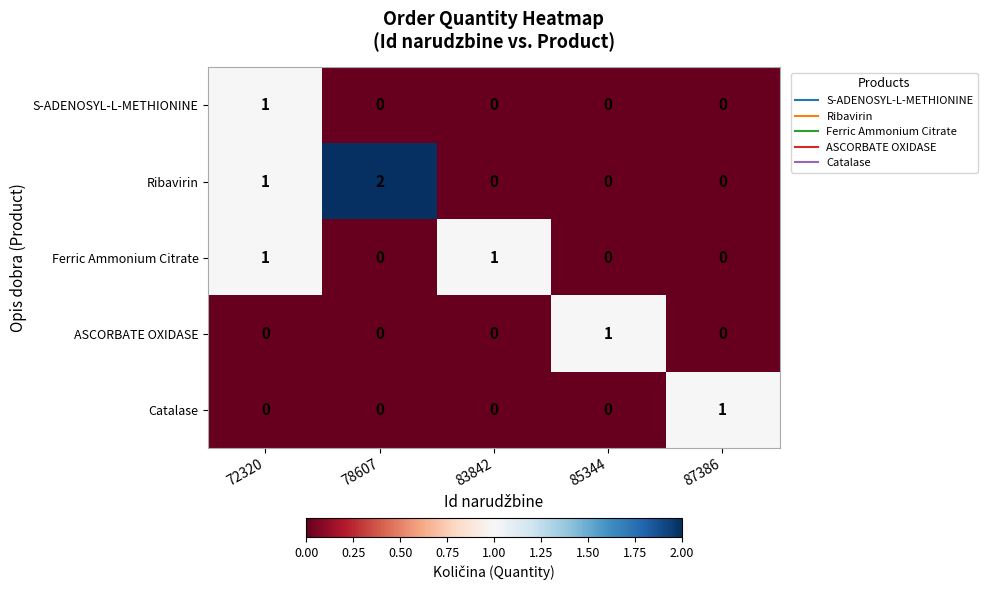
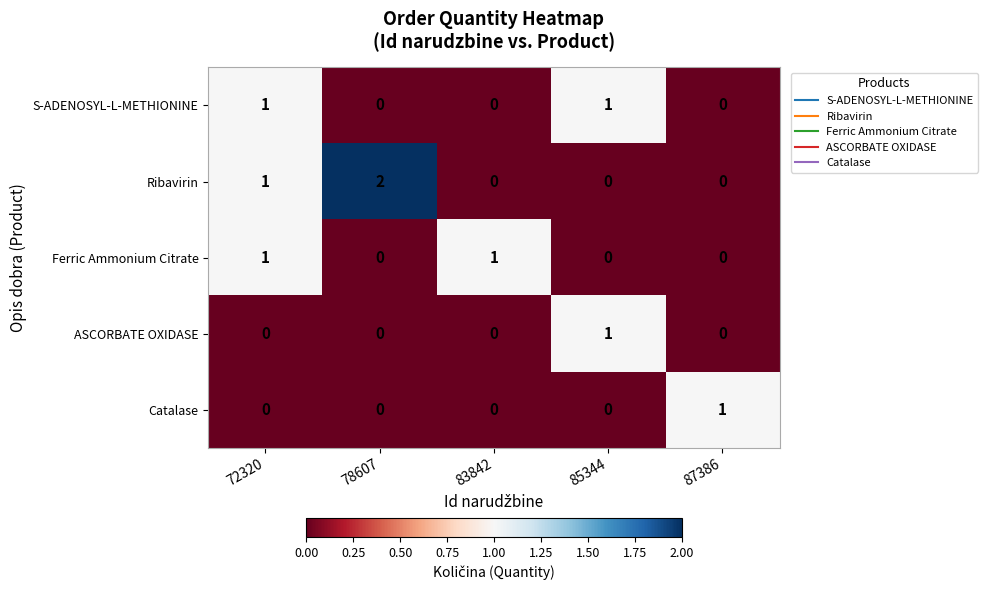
S-ADENOSYL-L-METHIONINE, 85344: 0 -> 1
